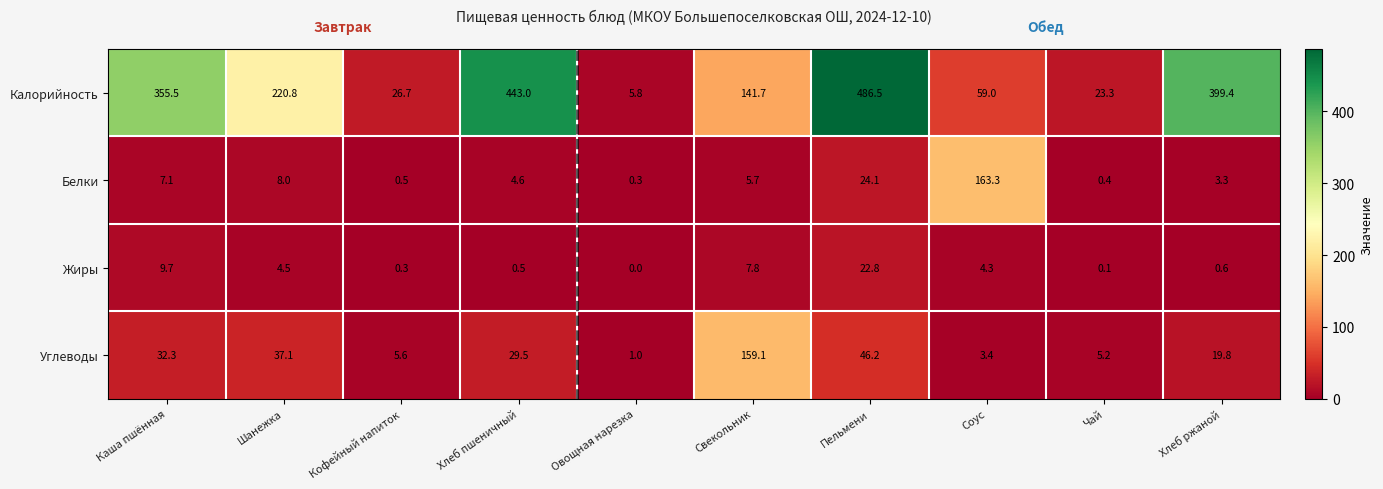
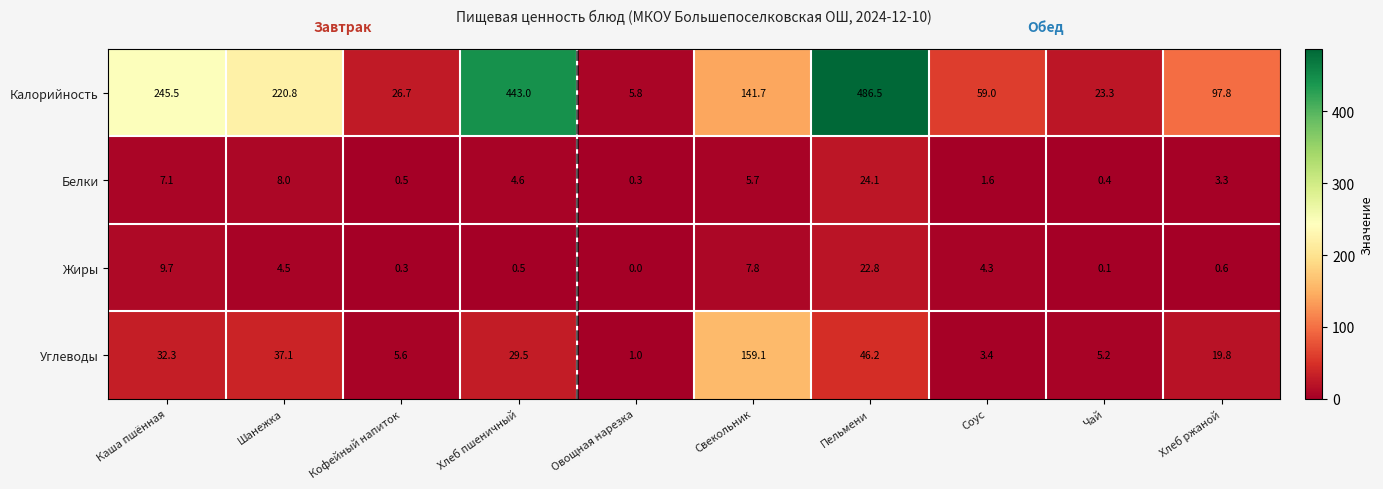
Калорийность, Каша пшённая: 355.5 -> 245.5
Калорийность, Хлеб ржаной: 399.4 -> 97.8
Белки, Соус: 163.3 -> 1.6
